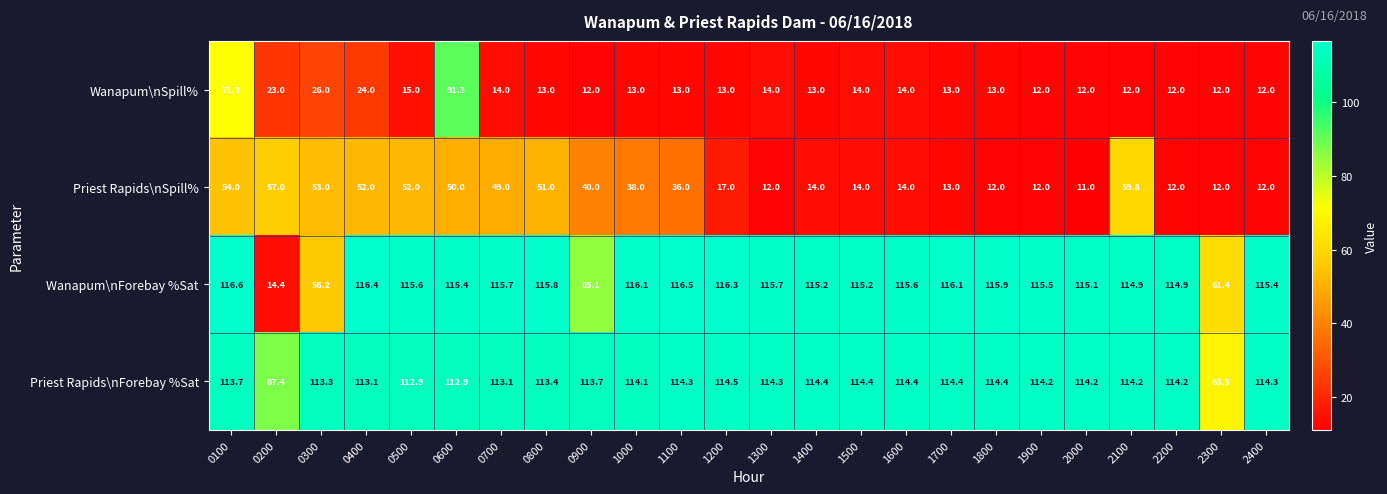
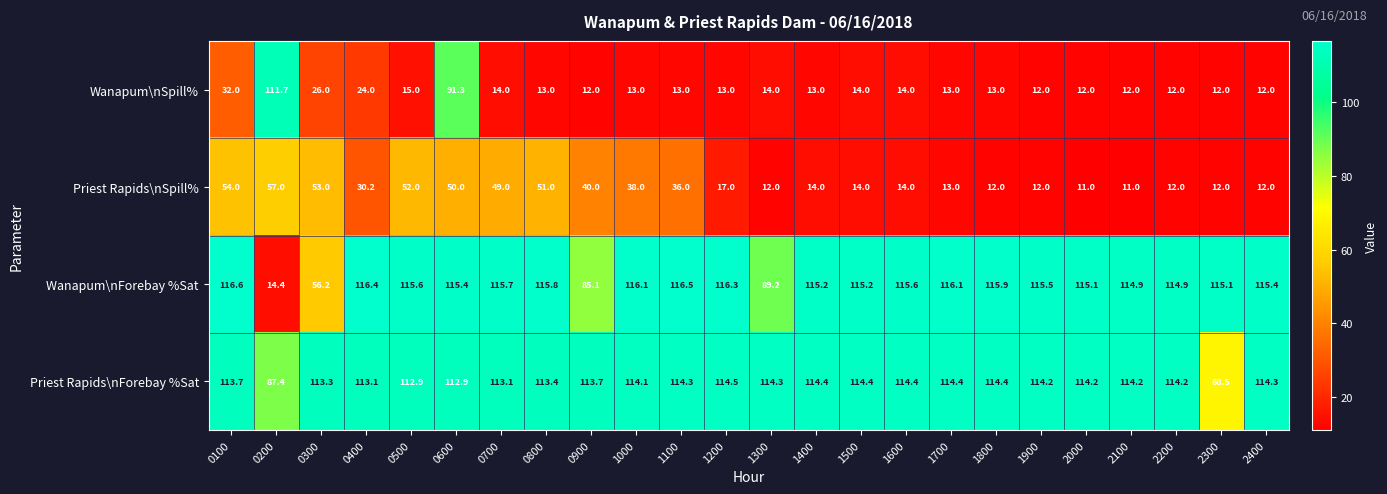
Wanapum\nSpill%, 0100: 71.3 -> 32.0
Wanapum\nSpill%, 0200: 23.0 -> 111.7
Priest Rapids\nSpill%, 0400: 52.0 -> 30.2
Priest Rapids\nSpill%, 2100: 59.8 -> 11.0
Wanapum\nForebay %Sat, 1300: 115.7 -> 89.2
Wanapum\nForebay %Sat, 2300: 61.4 -> 115.1
